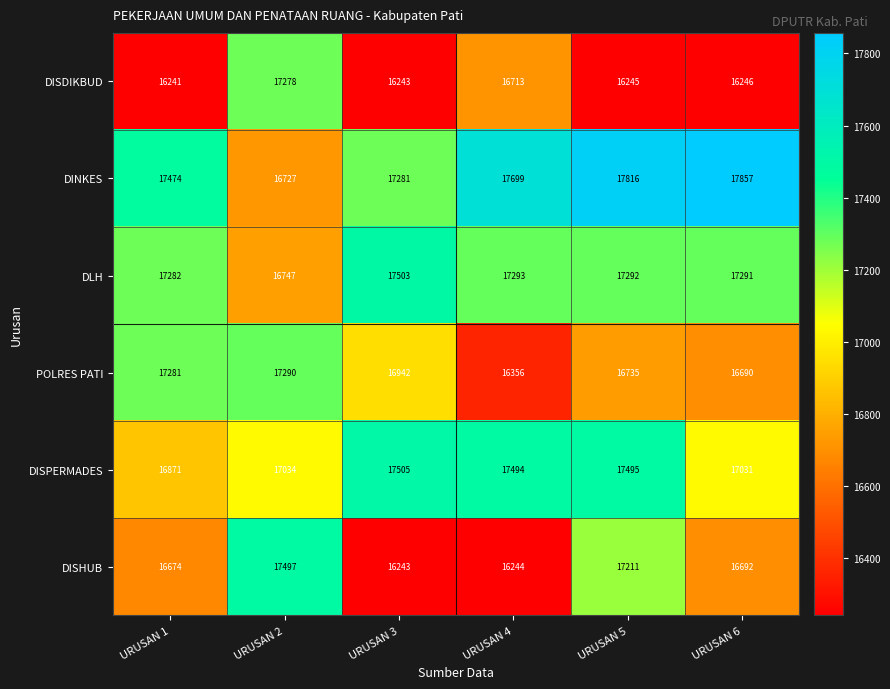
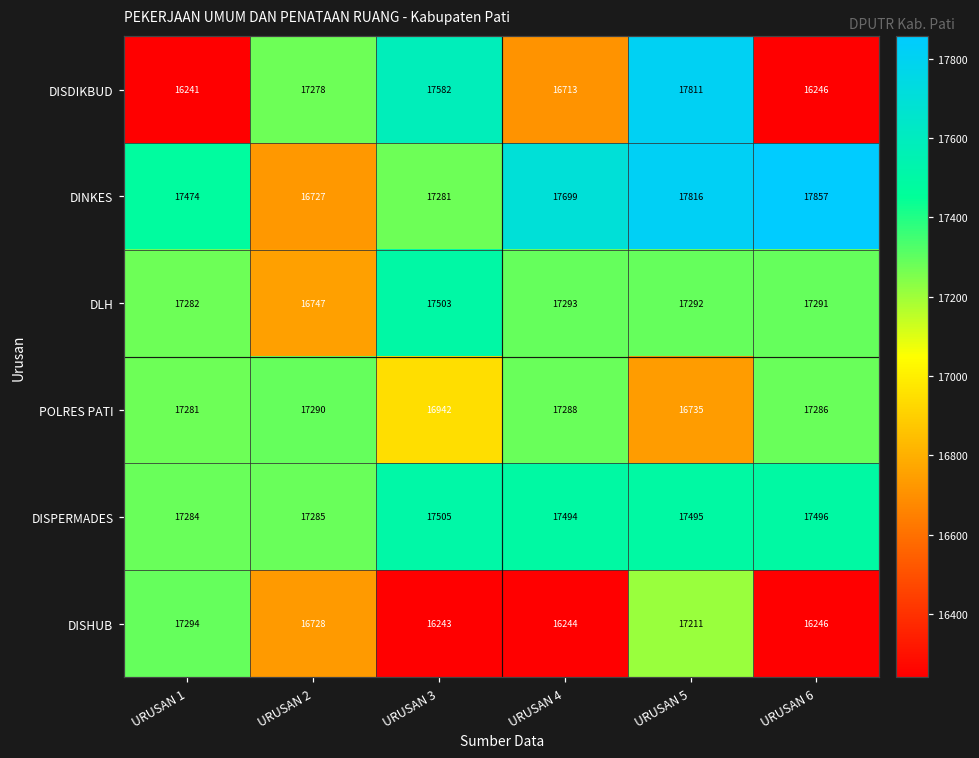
DISDIKBUD, URUSAN 3: 16243 -> 17582
DISDIKBUD, URUSAN 5: 16245 -> 17811
POLRES PATI, URUSAN 4: 16356 -> 17288
POLRES PATI, URUSAN 6: 16690 -> 17286
DISPERMADES, URUSAN 1: 16871 -> 17284
DISPERMADES, URUSAN 2: 17034 -> 17285
DISPERMADES, URUSAN 6: 17031 -> 17496
DISHUB, URUSAN 1: 16674 -> 17294
DISHUB, URUSAN 2: 17497 -> 16728
DISHUB, URUSAN 6: 16692 -> 16246
